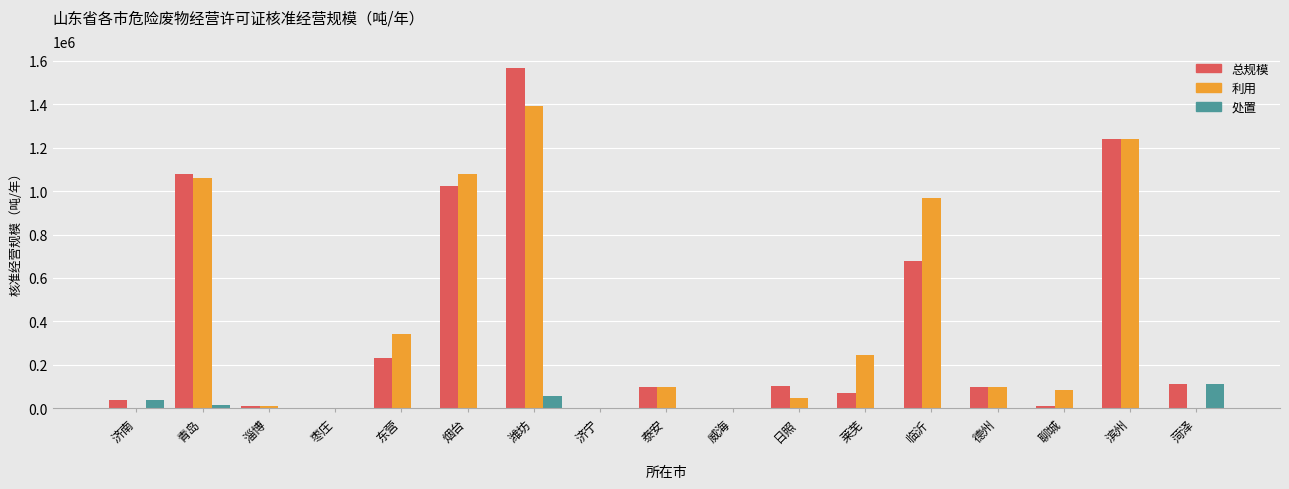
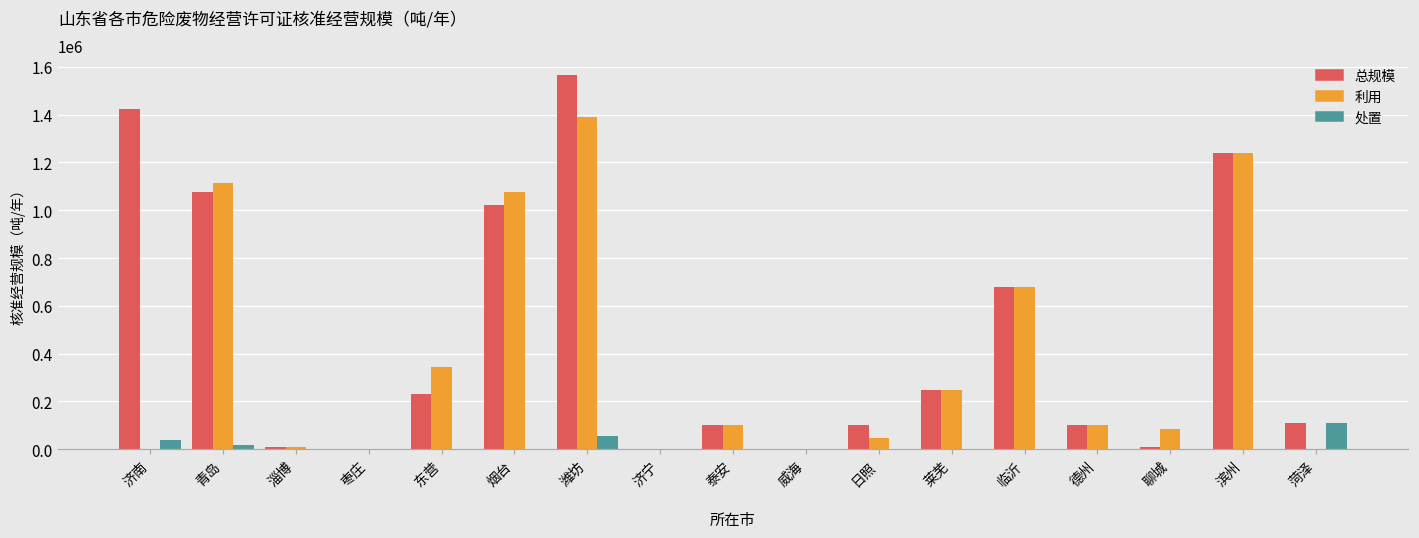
总规模, 济南: 40000 -> 1420000
利用, 青岛: 1060000 -> 1110000
总规模, 莱芜: 70000 -> 250000
利用, 临沂: 970000 -> 680000
